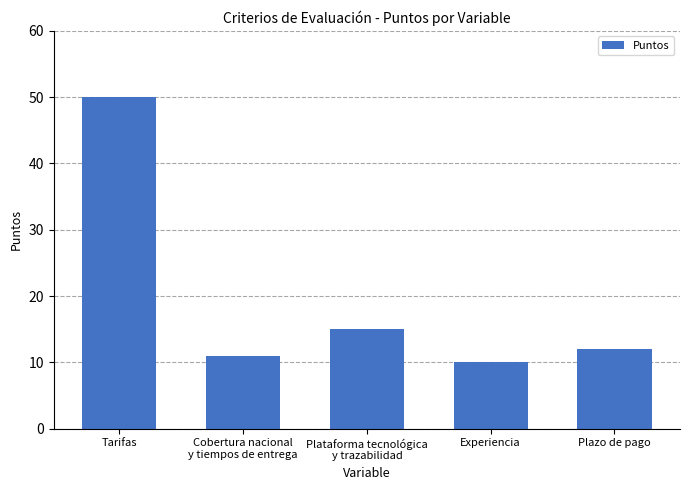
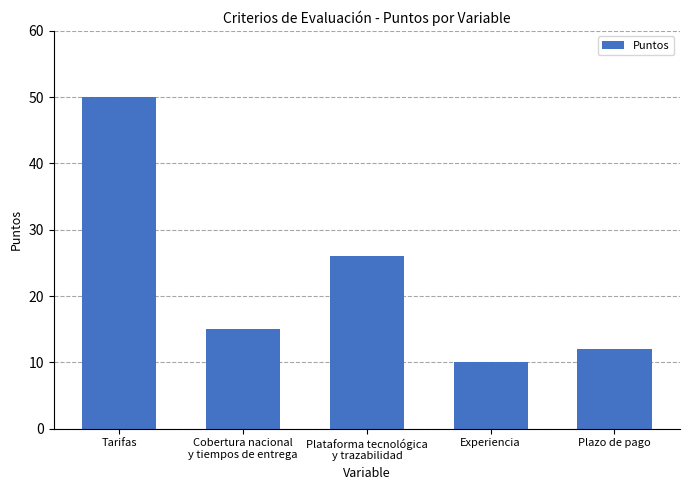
Cobertura nacional y tiempos de entrega: 11 -> 15
Plataforma tecnológica y trazabilidad: 15 -> 26
